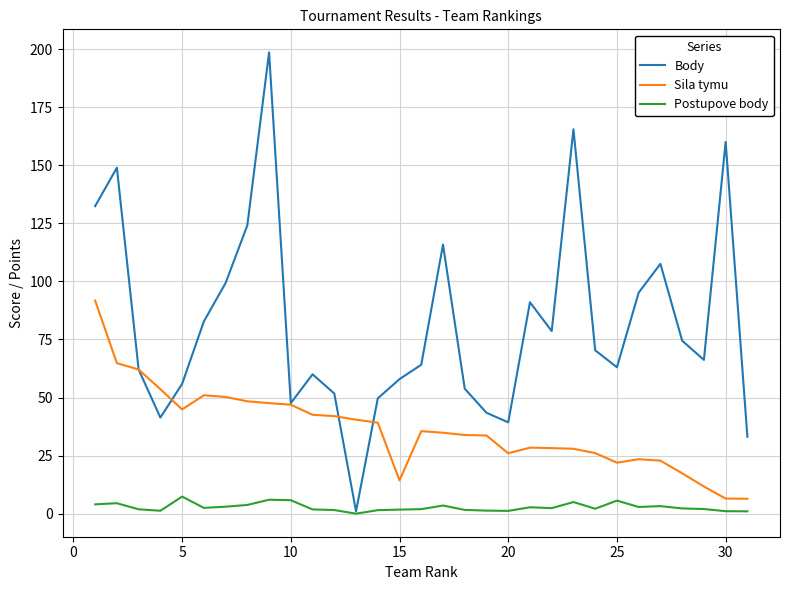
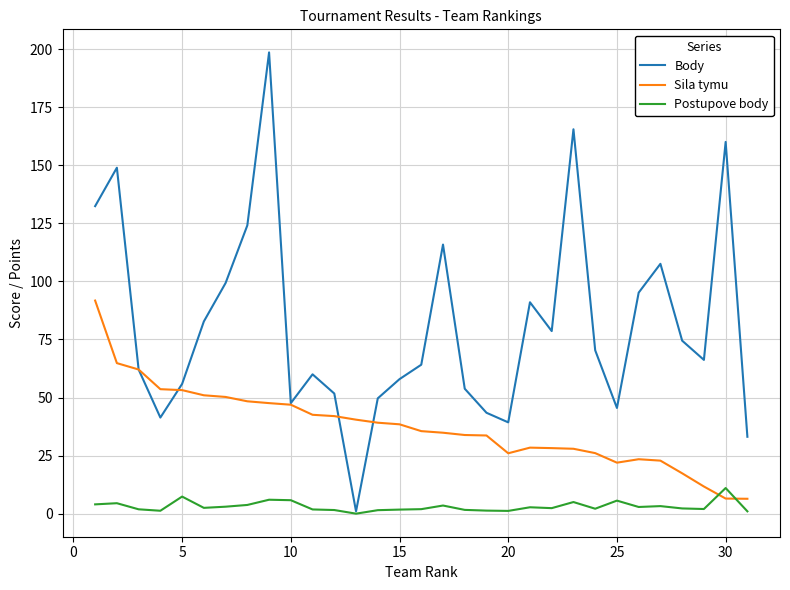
Sila tymu, 5: 45 -> 53
Sila tymu, 15: 14 -> 38
Body, 25: 63 -> 46
Postupove body, 30: 1 -> 11
